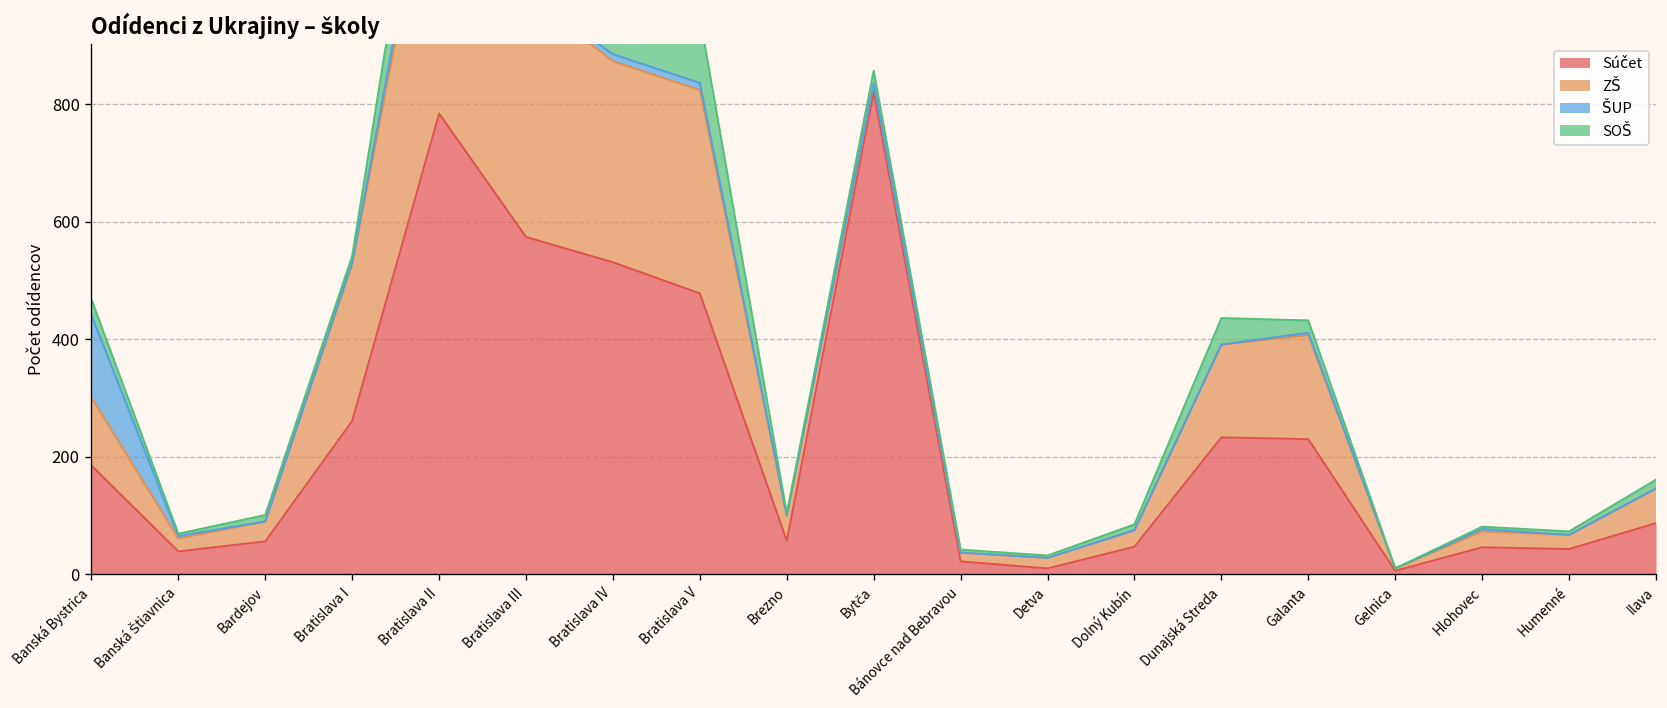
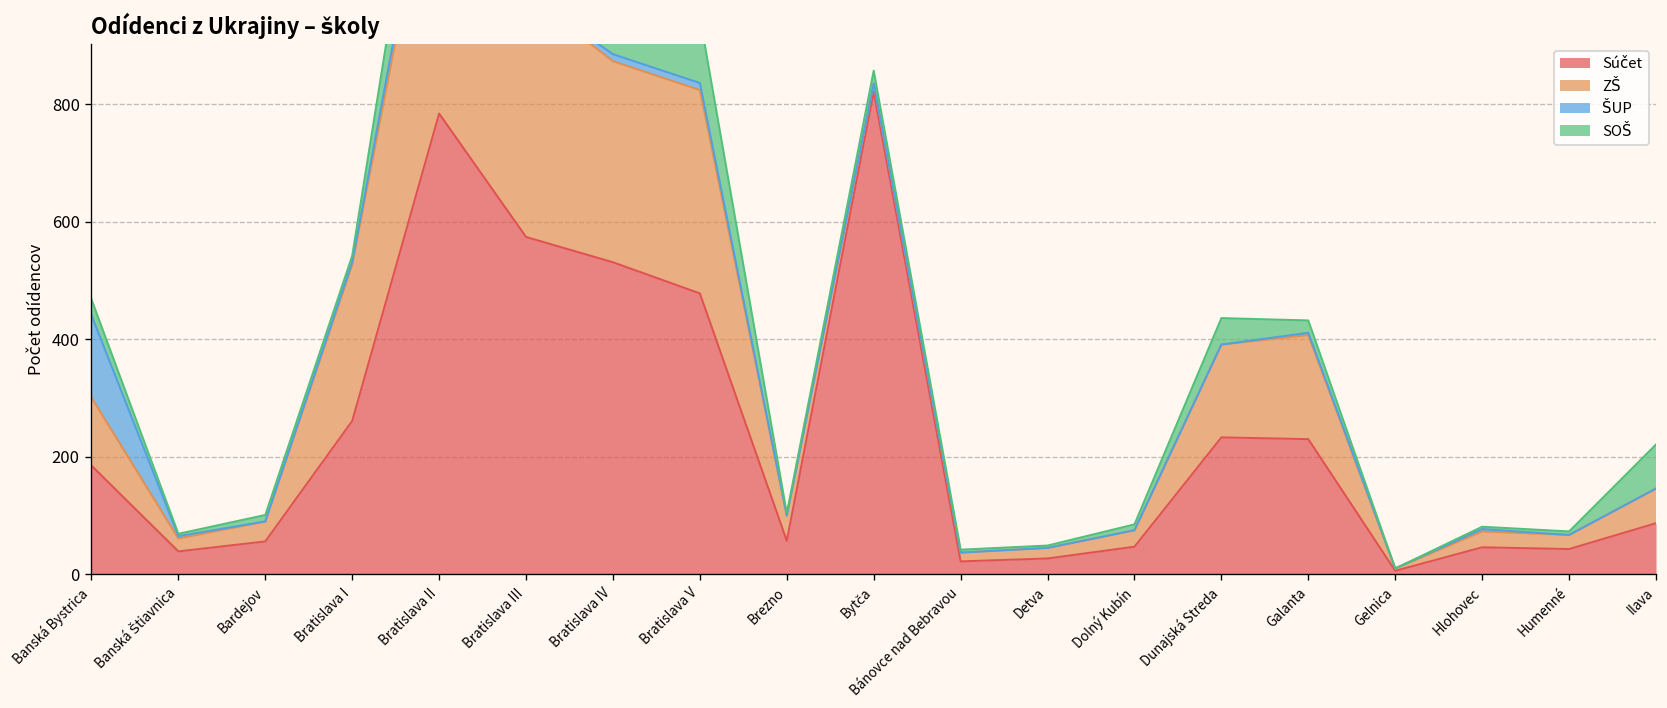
Súčet, Detva: 10 -> 30
SOŠ, Ilava: 20 -> 80
